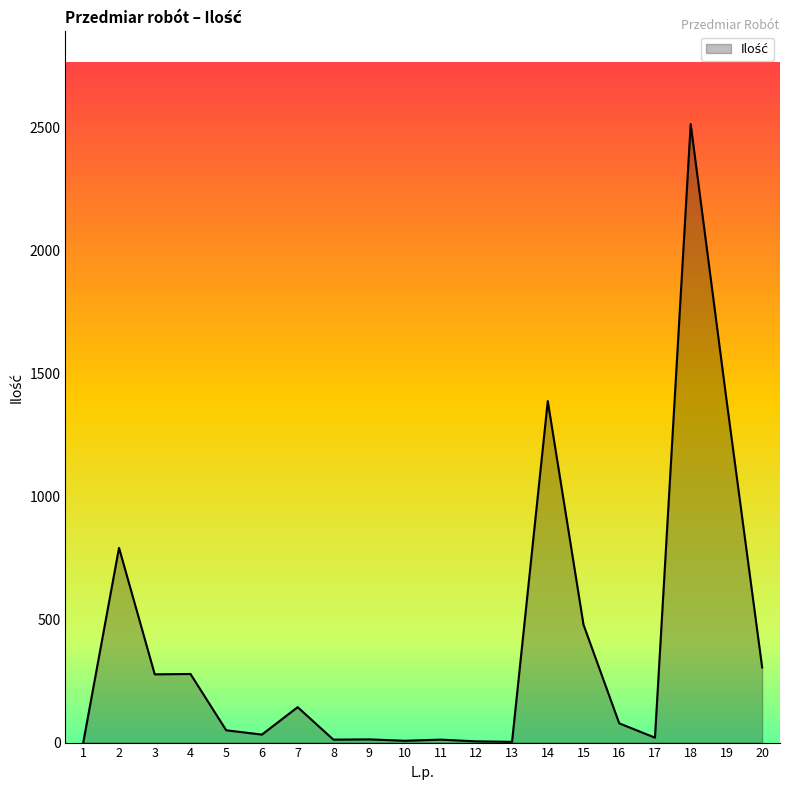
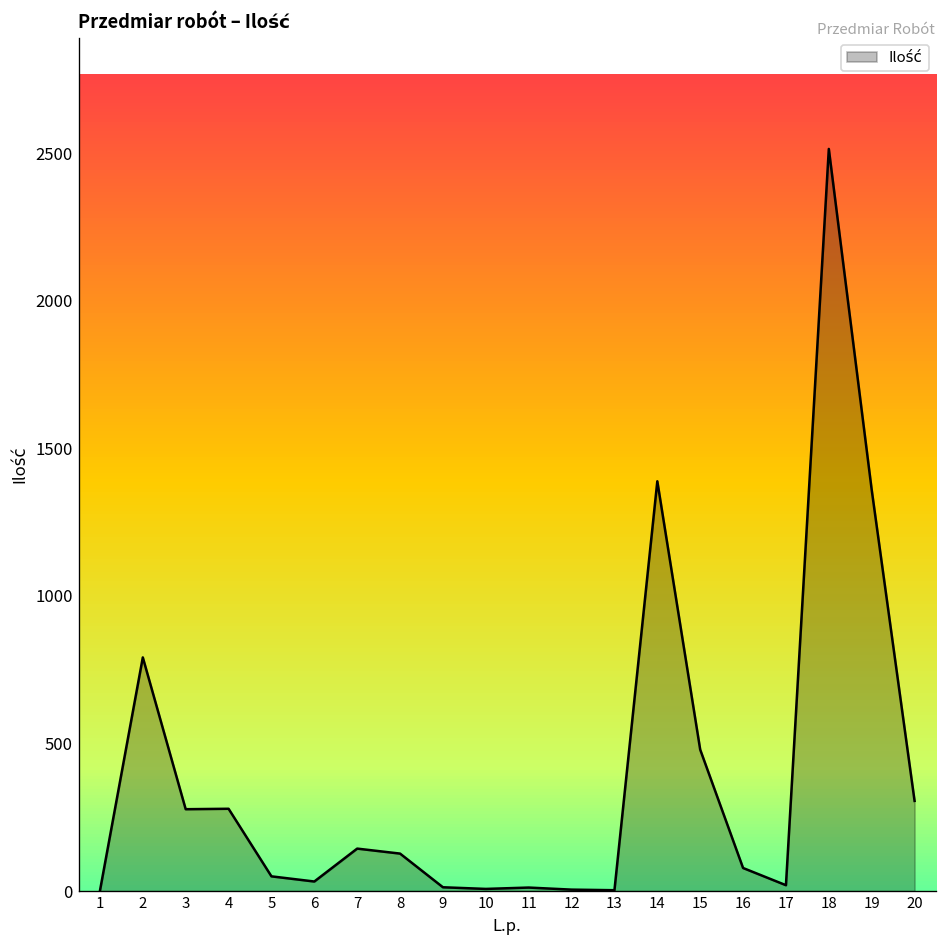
8: 10 -> 130
19: 1400 -> 1360
